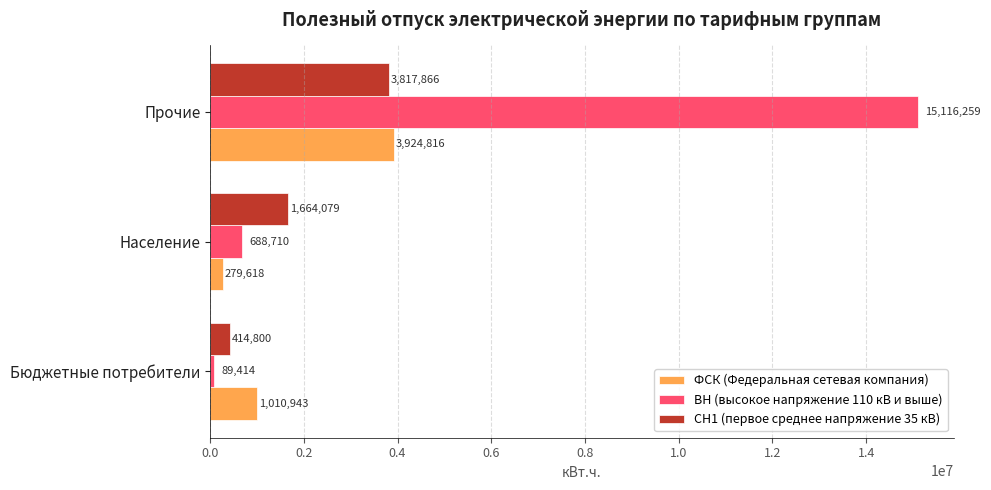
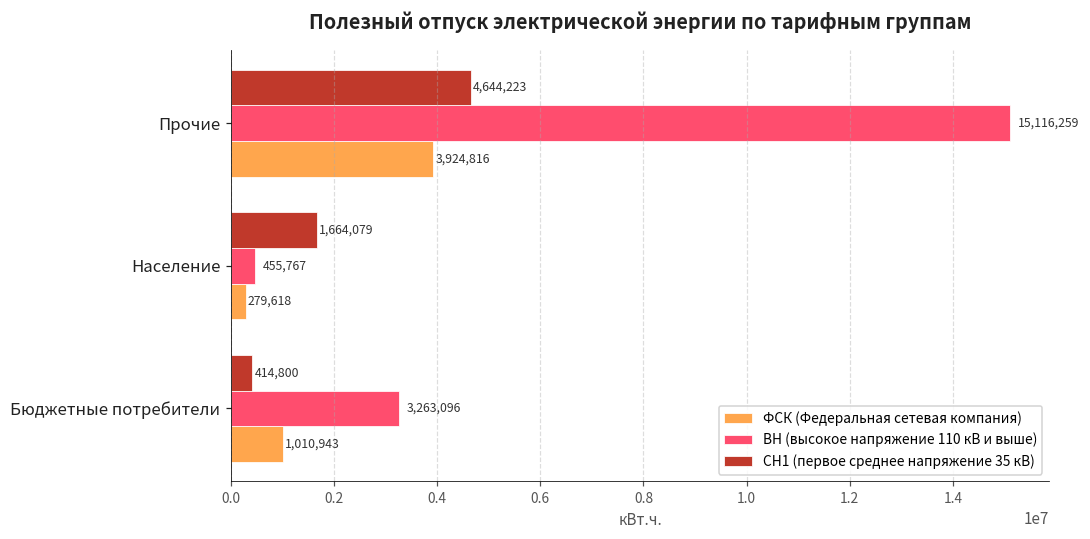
СН1 (первое среднее напряжение 35 кВ), Прочие: 3,817,866 -> 4,644,223
ВН (высокое напряжение 110 кВ и выше), Население: 688,710 -> 455,767
ВН (высокое напряжение 110 кВ и выше), Бюджетные потребители: 89,414 -> 3,263,096
